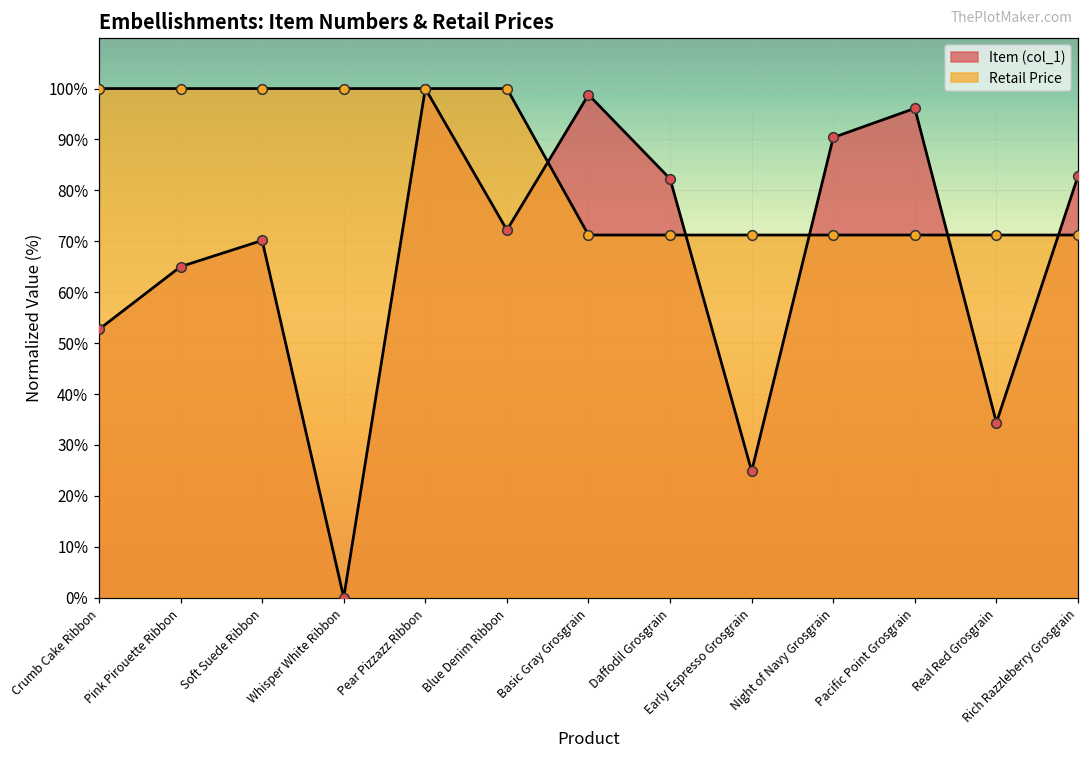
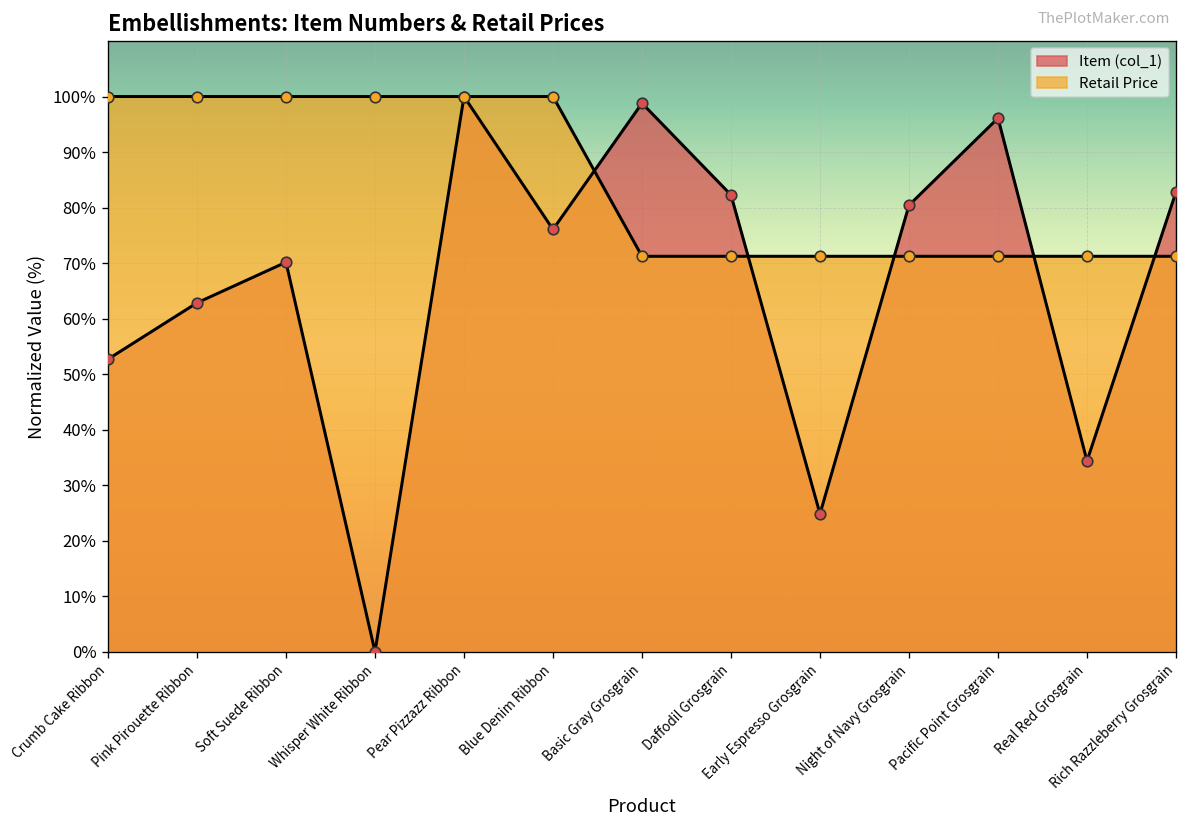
Item (col_1), Pink Pirouette Ribbon: 65% -> 63%
Item (col_1), Blue Denim Ribbon: 72% -> 76%
Item (col_1), Night of Navy Grosgrain: 90% -> 80%
